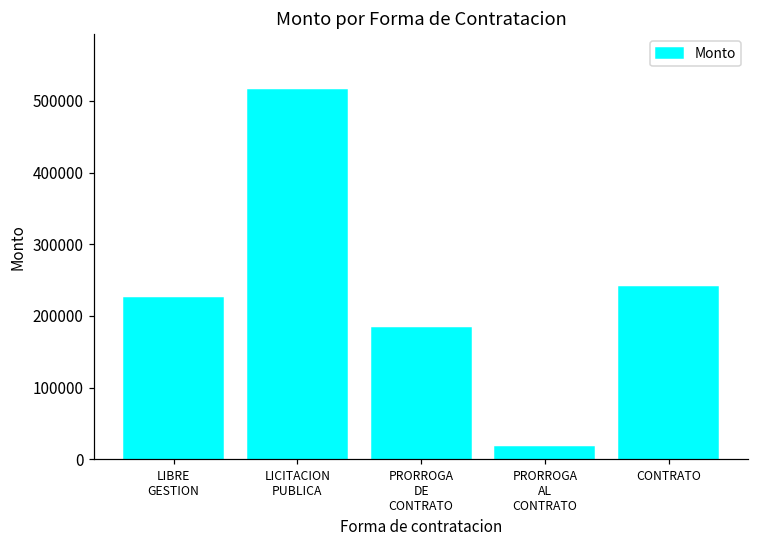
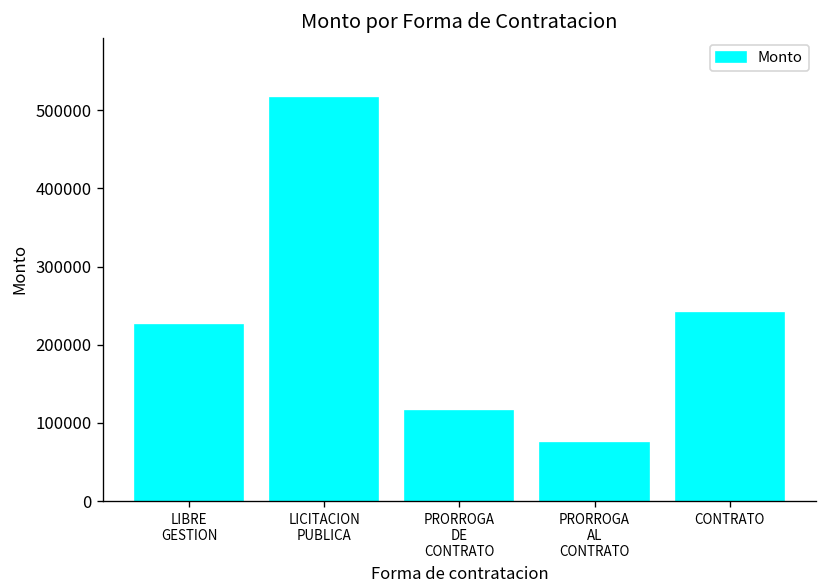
PRORROGA DE CONTRATO: 180000 -> 110000
PRORROGA AL CONTRATO: 20000 -> 70000
